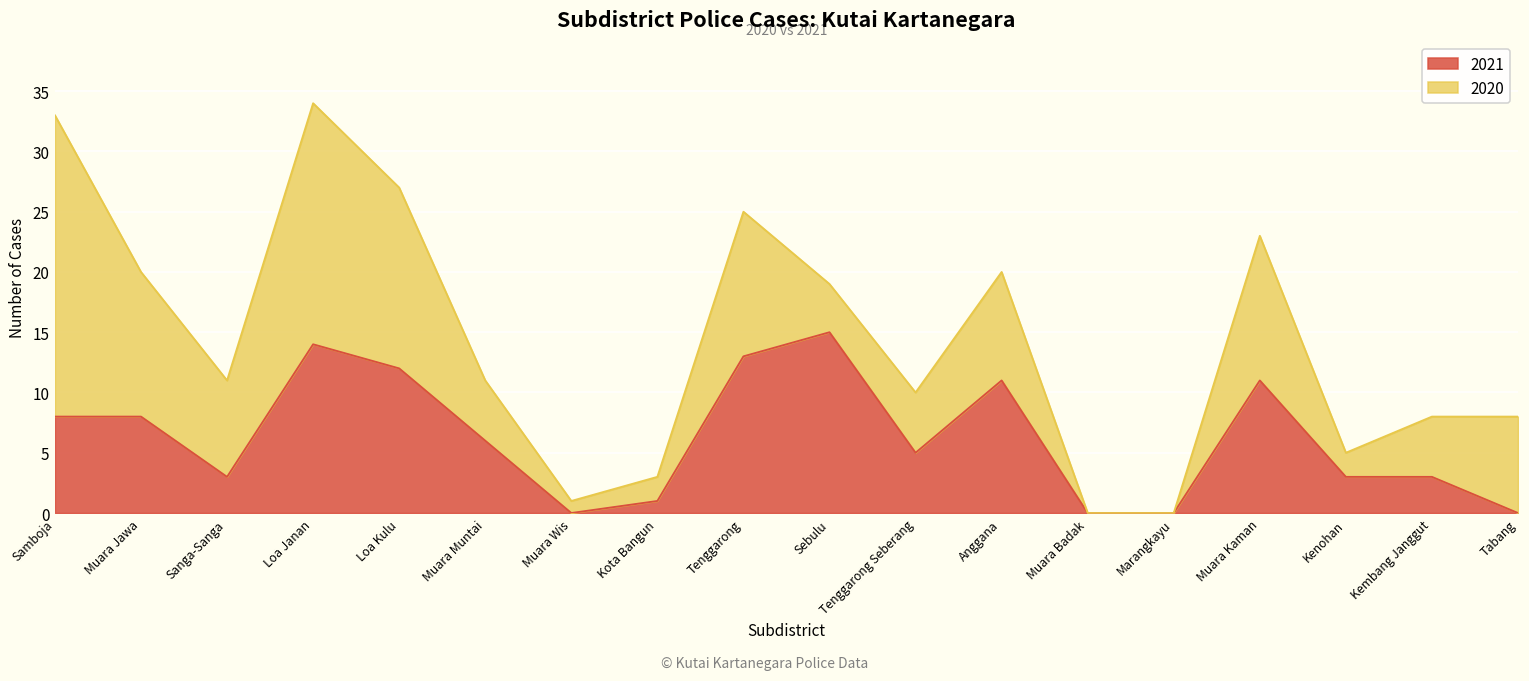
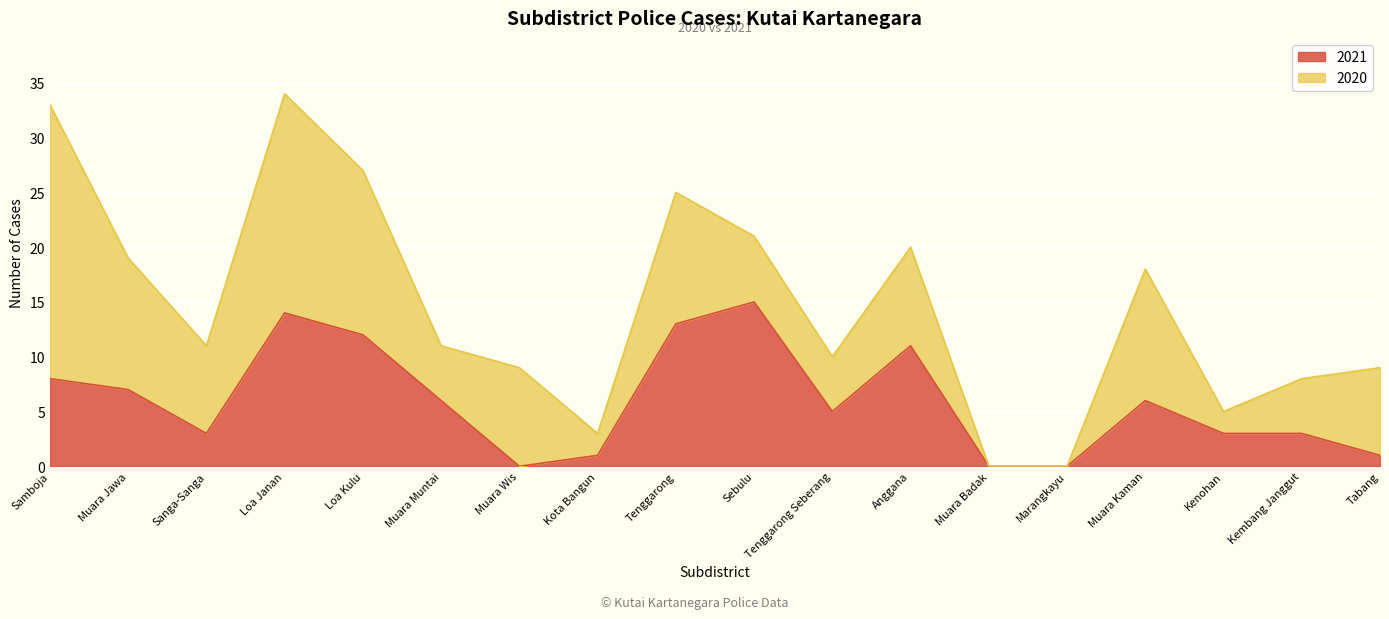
2021, Muara Jawa: 8 -> 7
2020, Muara Wis: 1 -> 9
2020, Sebulu: 4 -> 6
2021, Muara Kaman: 11 -> 6
2021, Tabang: 0 -> 1
